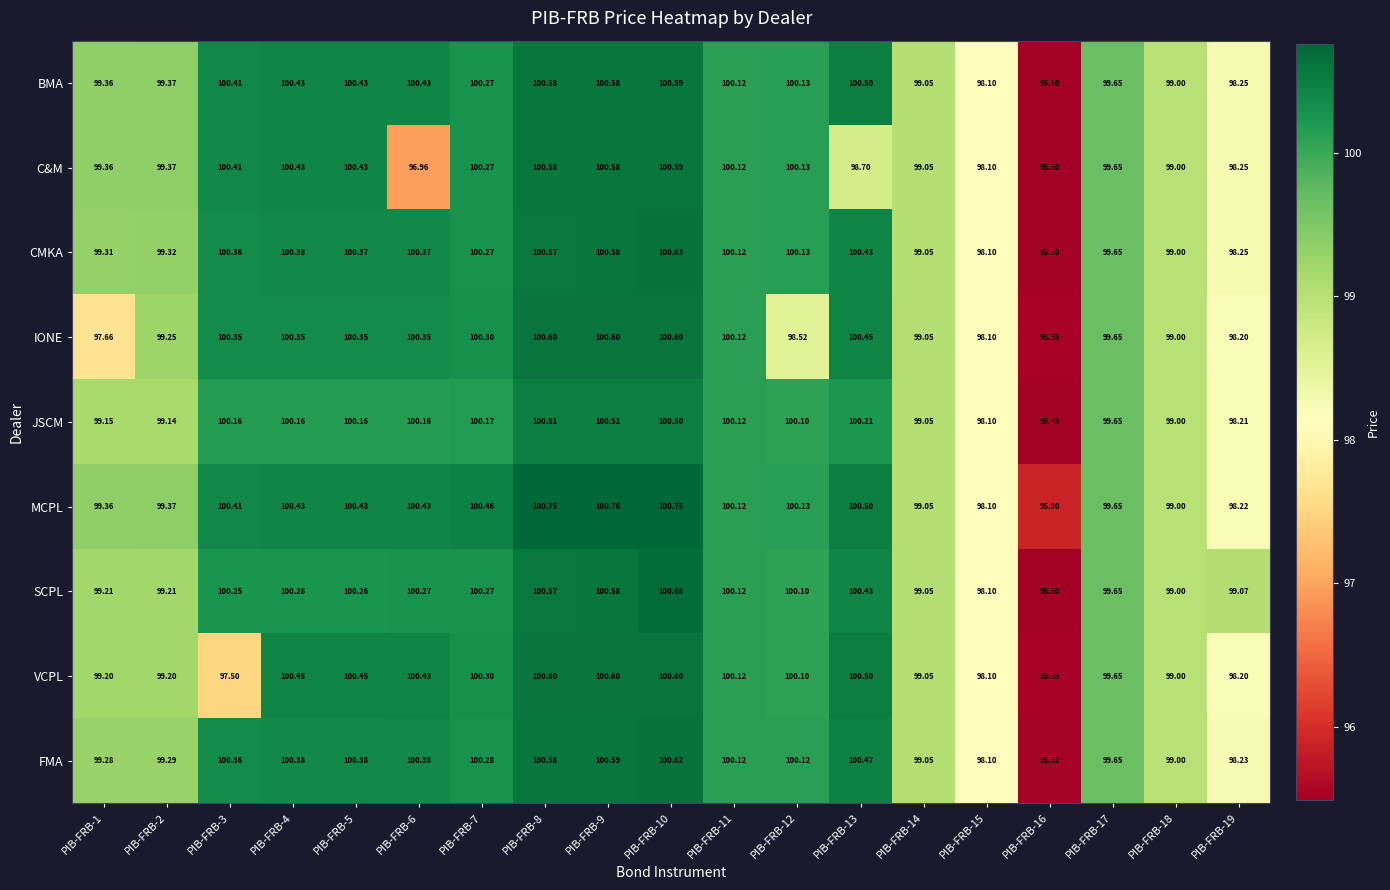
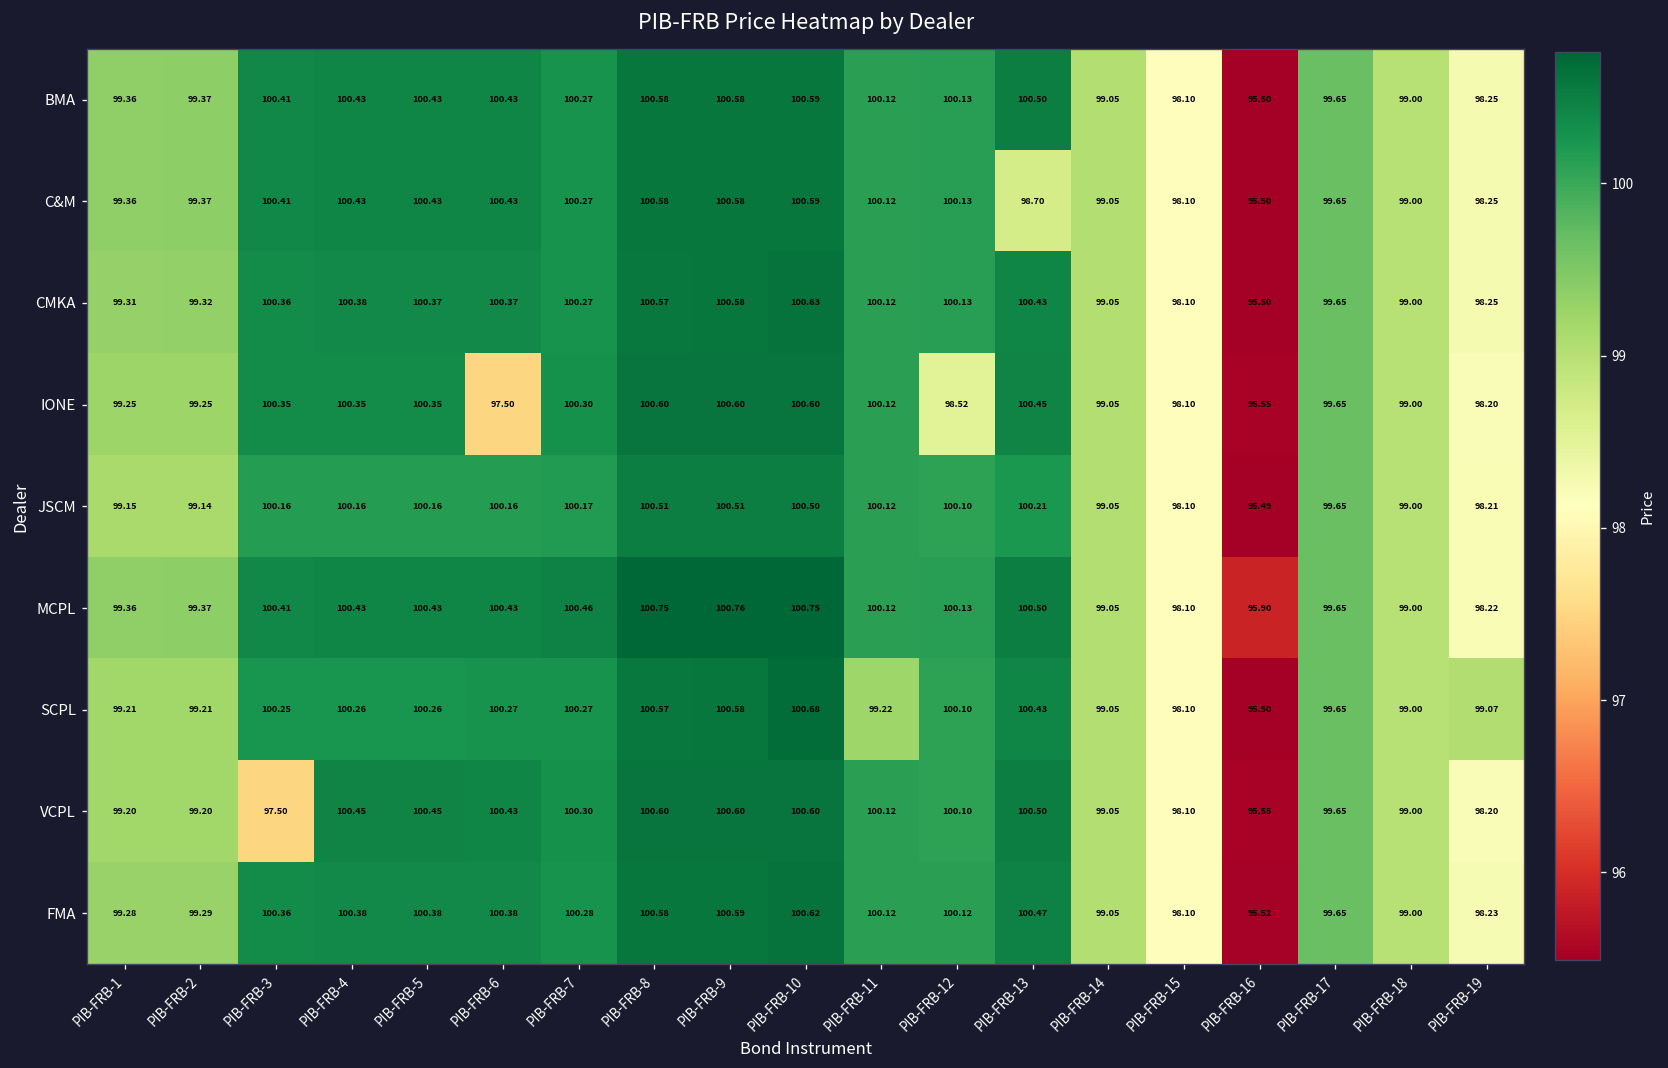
C&M, PIB-FRB-6: 96.96 -> 100.43
IONE, PIB-FRB-1: 97.66 -> 99.25
IONE, PIB-FRB-6: 100.35 -> 97.50
SCPL, PIB-FRB-11: 100.12 -> 99.22
